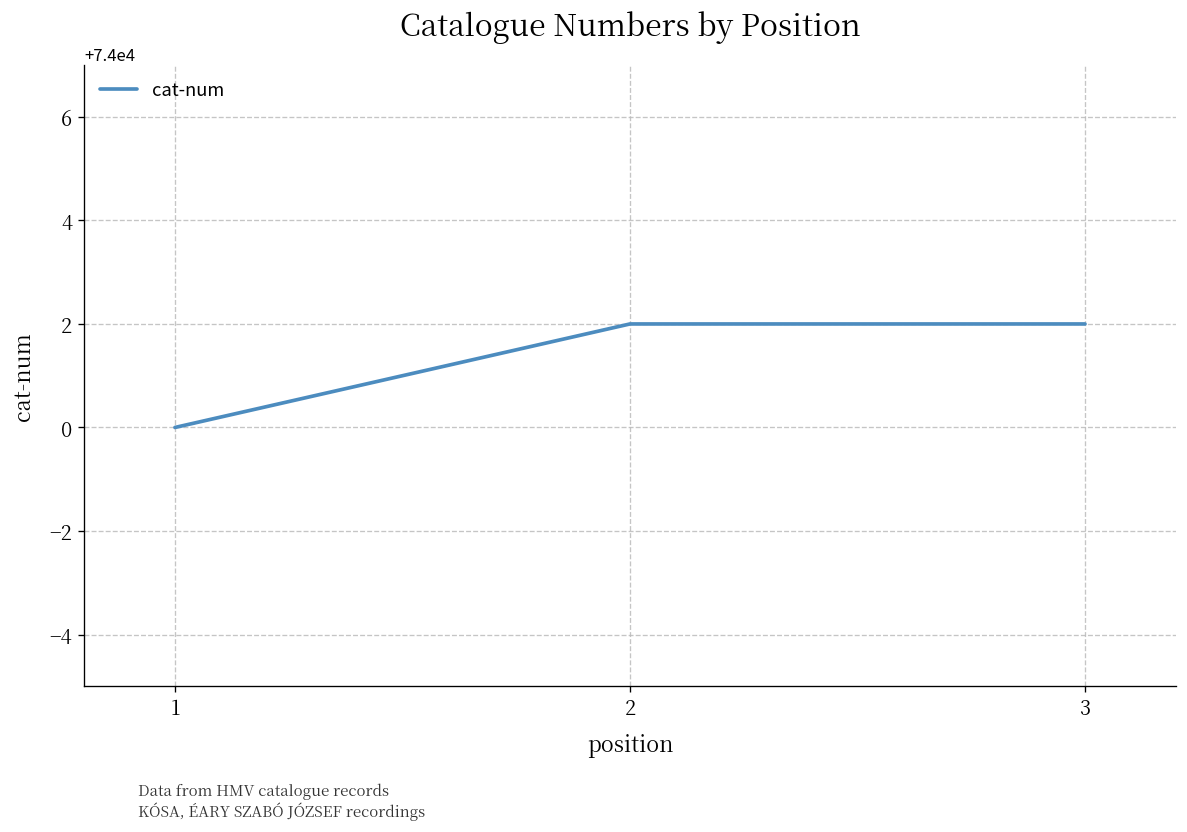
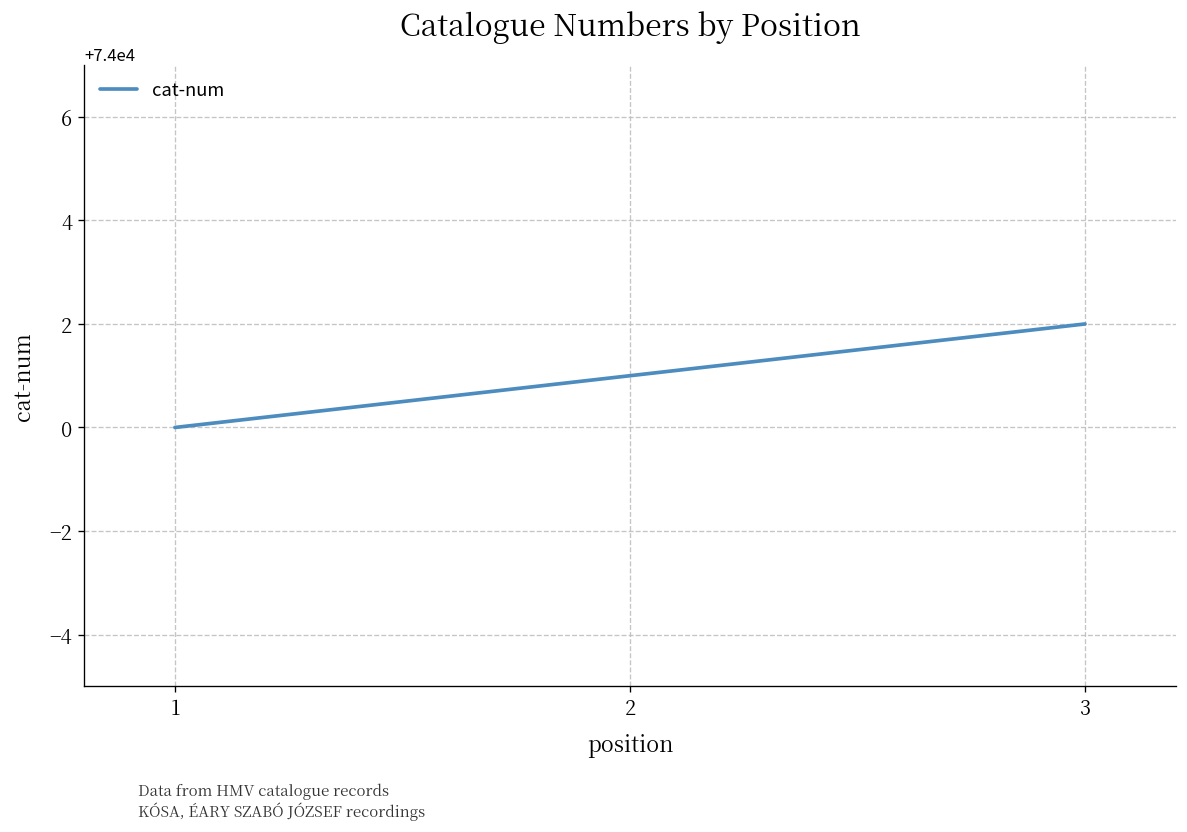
2: 74002 -> 74001
